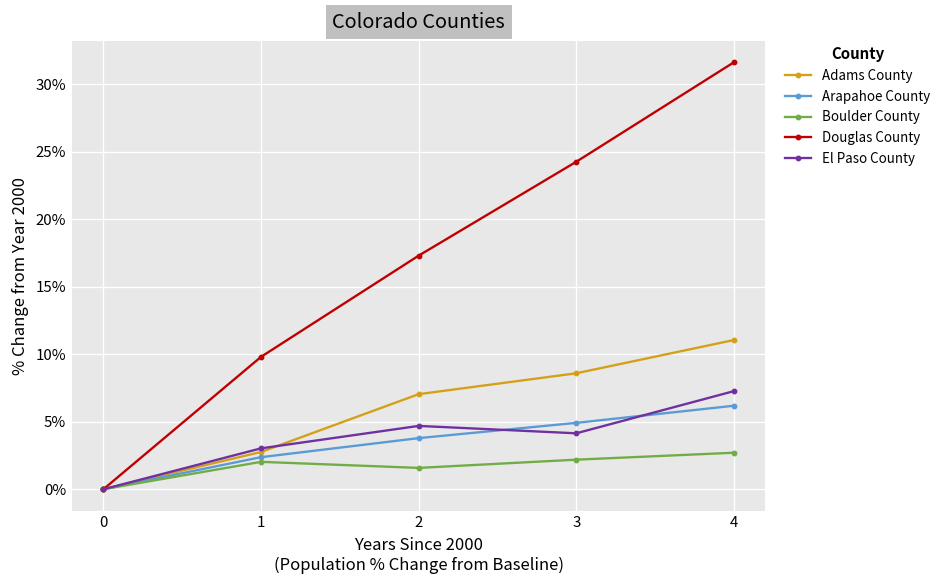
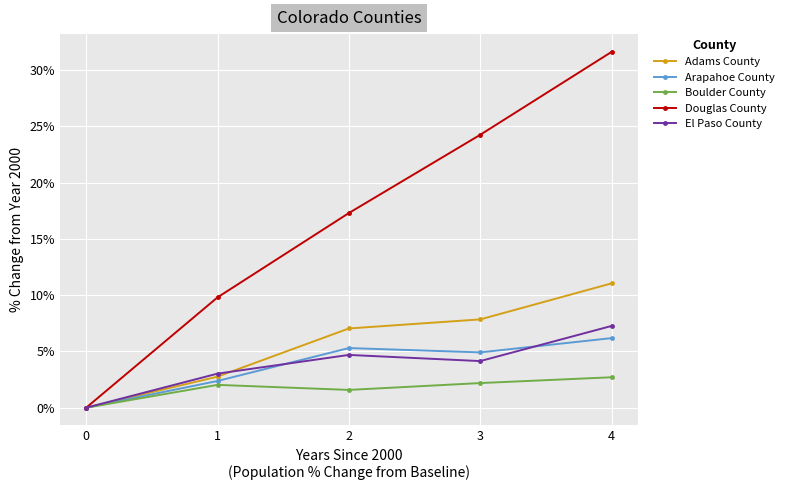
Arapahoe County, 2: 3.8% -> 5.3%
Adams County, 3: 8.6% -> 7.8%
